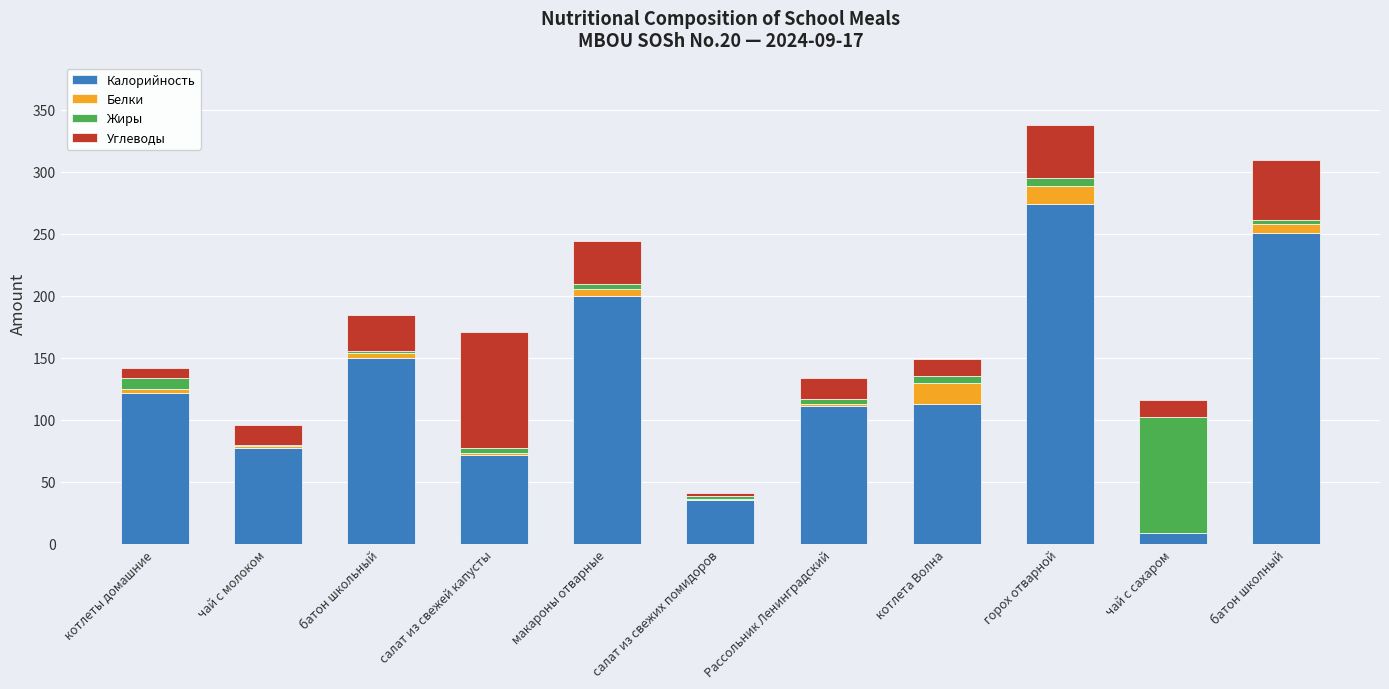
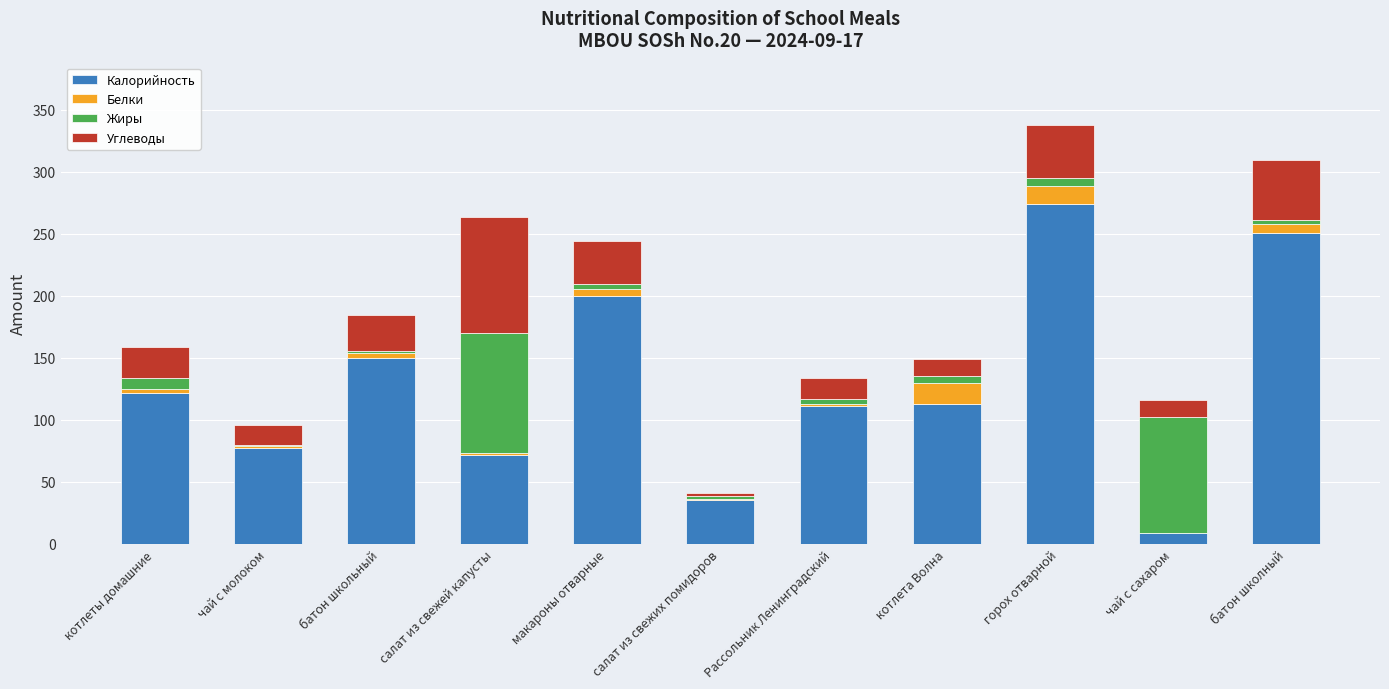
Углеводы, котлеты домашние: 8 -> 25
Жиры, салат из свежей капусты: 4 -> 97
